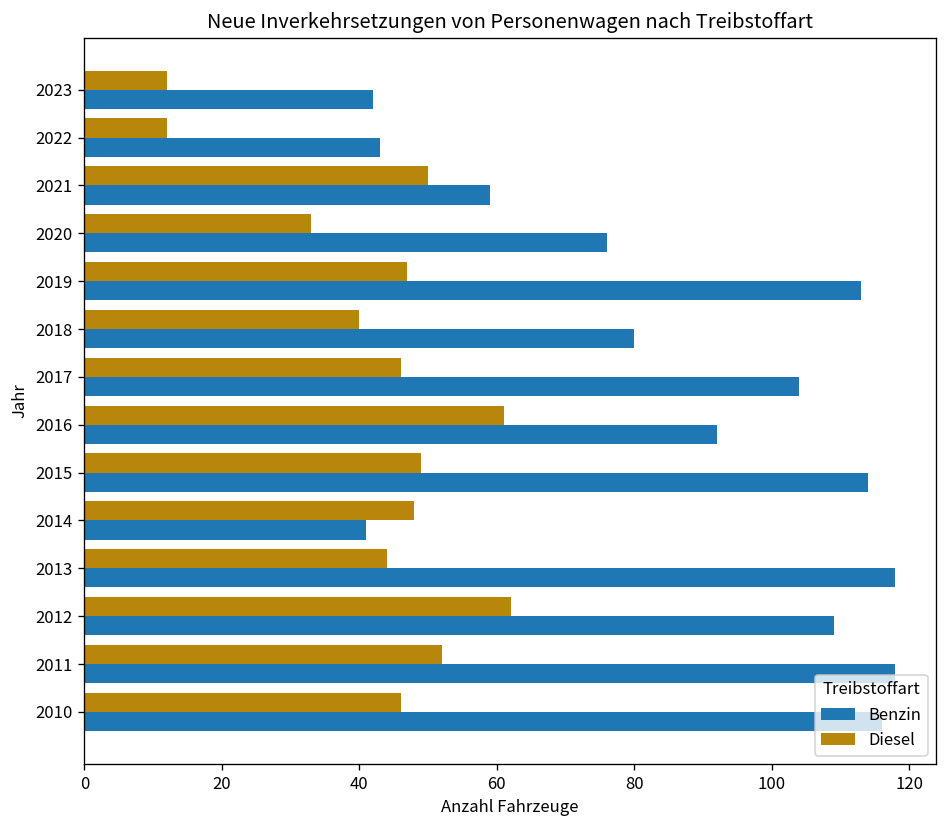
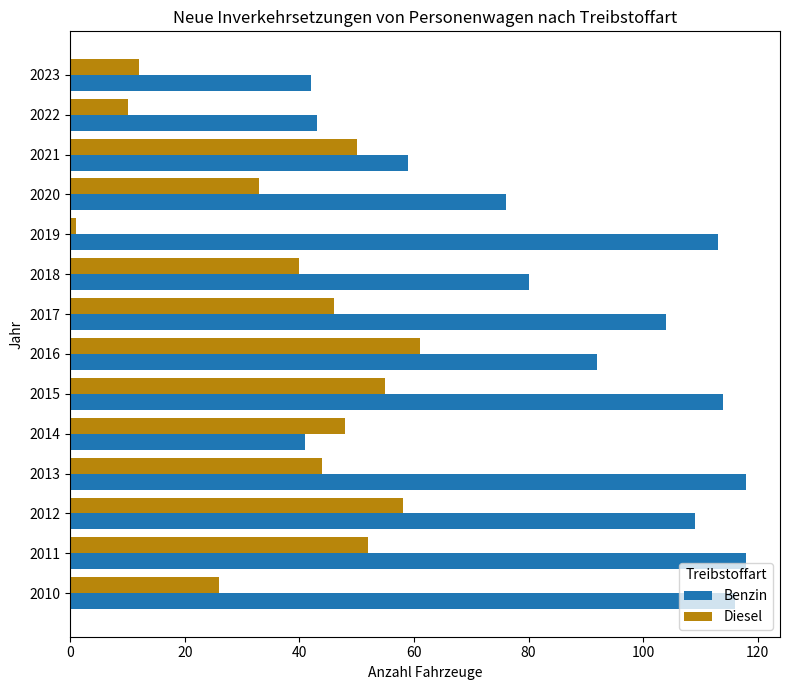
Diesel, 2022: 12 -> 10
Diesel, 2019: 47 -> 1
Diesel, 2015: 49 -> 55
Diesel, 2012: 62 -> 58
Diesel, 2010: 46 -> 26
